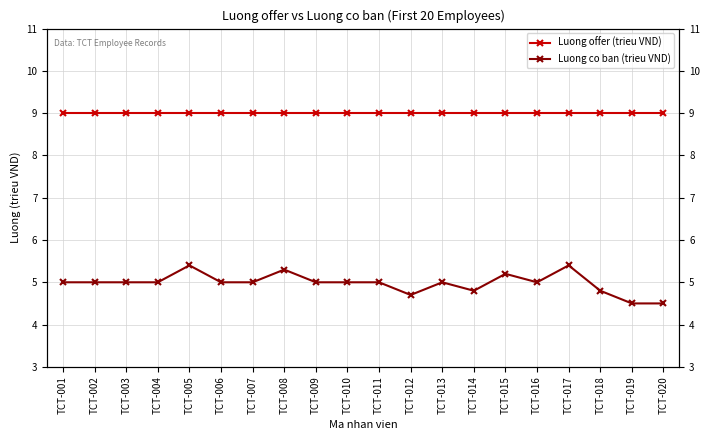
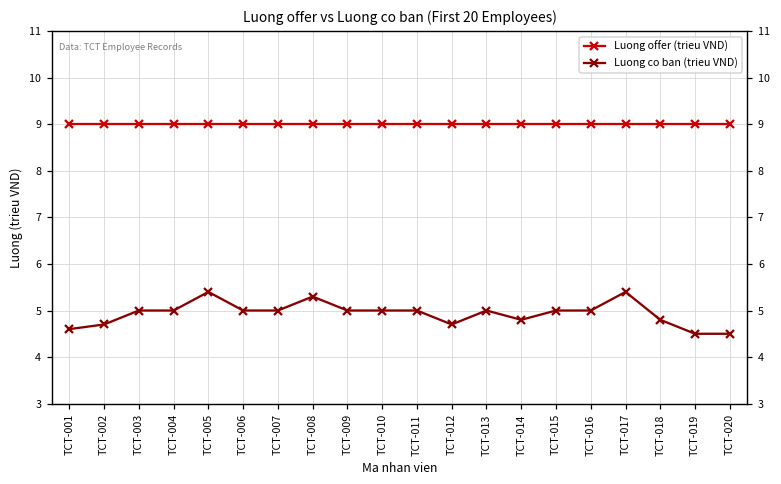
Luong co ban (trieu VND), TCT-001: 5.0 -> 4.6
Luong co ban (trieu VND), TCT-002: 5.0 -> 4.7
Luong co ban (trieu VND), TCT-015: 5.2 -> 5.0
